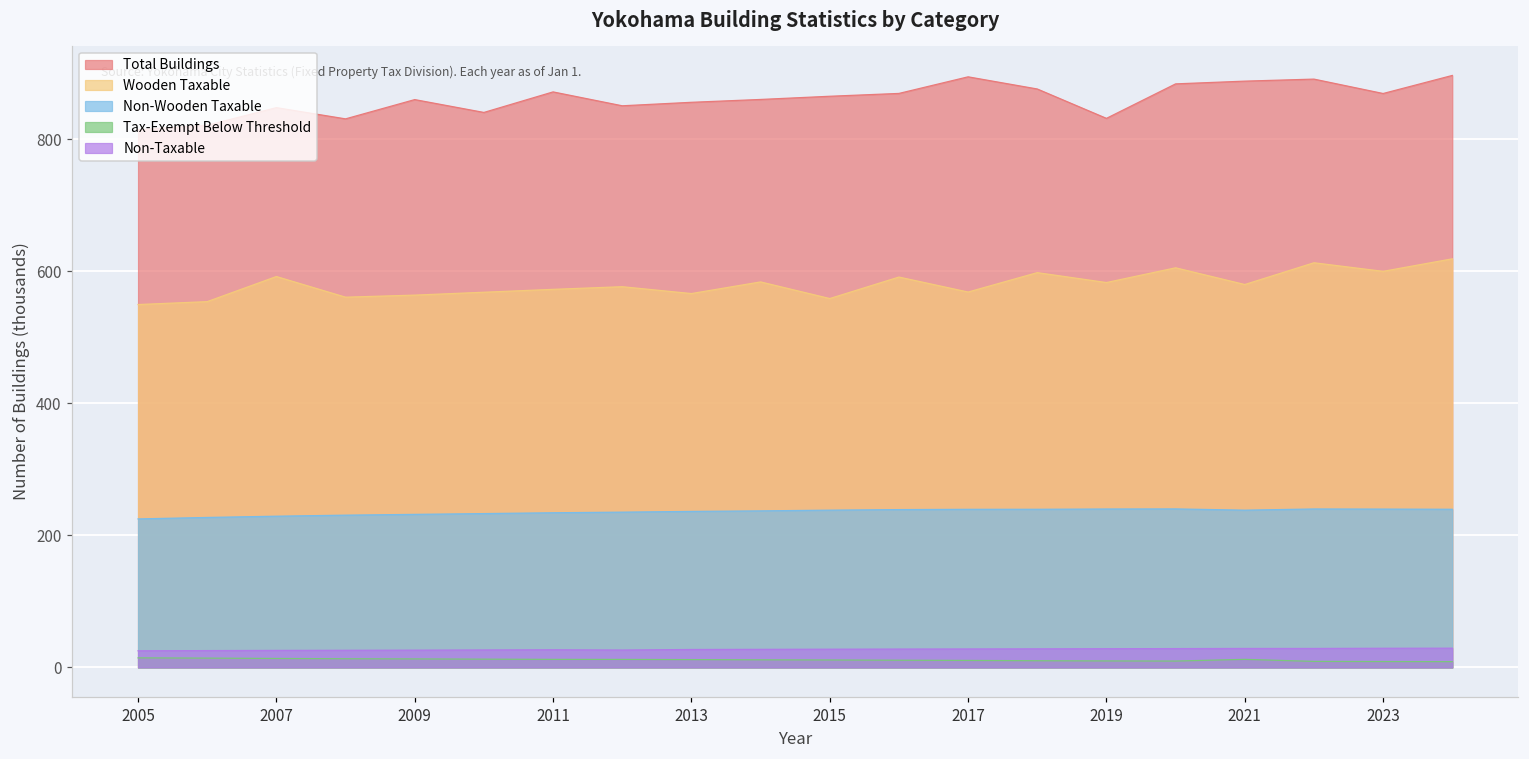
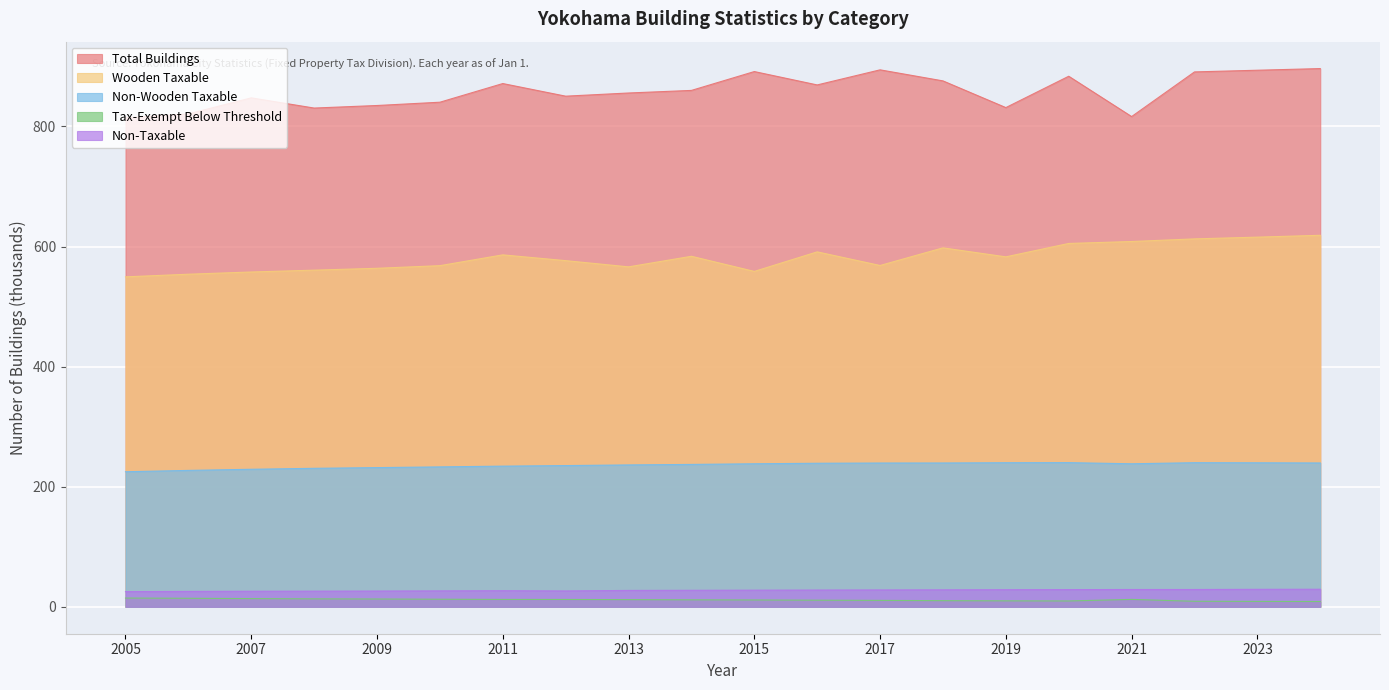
Wooden Taxable, 2007: 590 -> 560
Total Buildings, 2009: 860 -> 830
Wooden Taxable, 2011: 570 -> 590
Total Buildings, 2015: 860 -> 890
Total Buildings, 2021: 890 -> 820
Wooden Taxable, 2021: 580 -> 610
Total Buildings, 2023: 870 -> 890
Wooden Taxable, 2023: 600 -> 620
